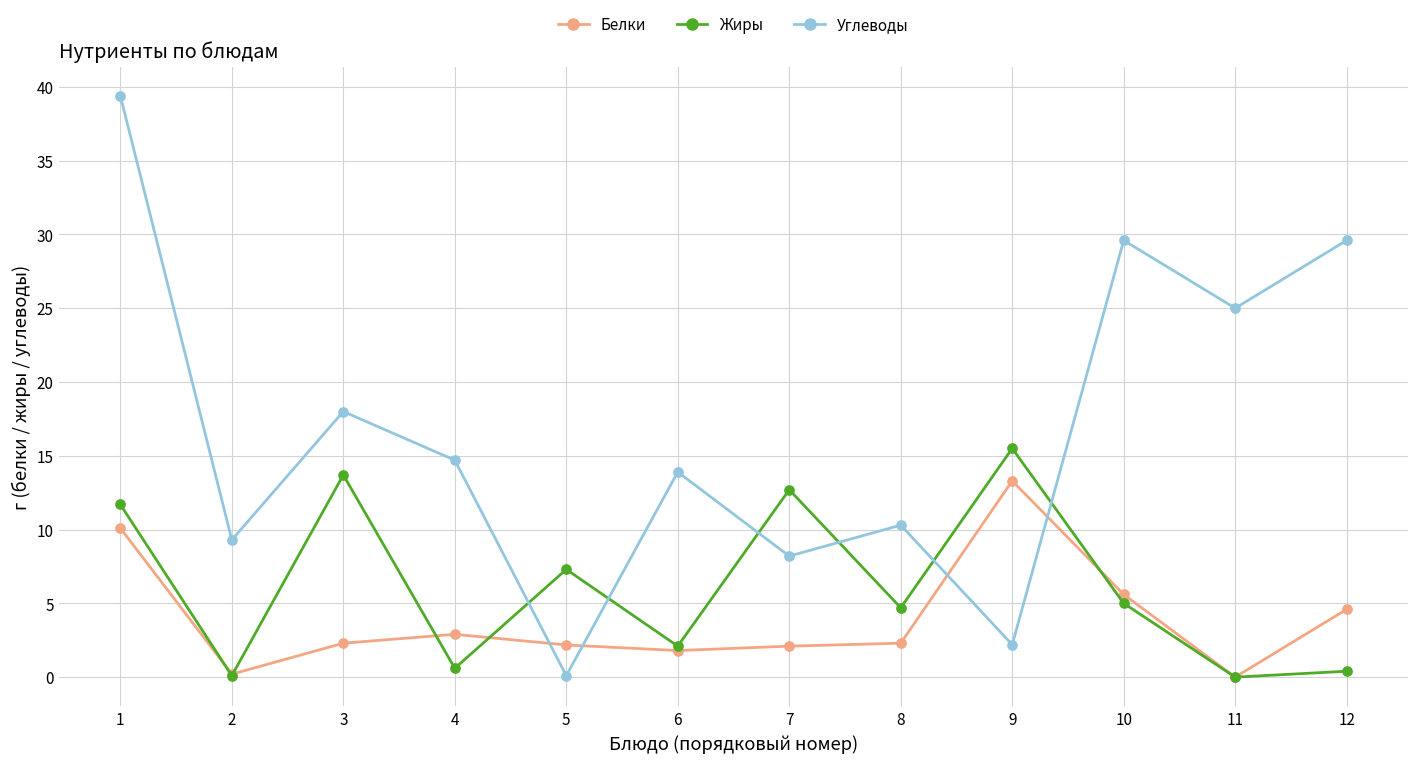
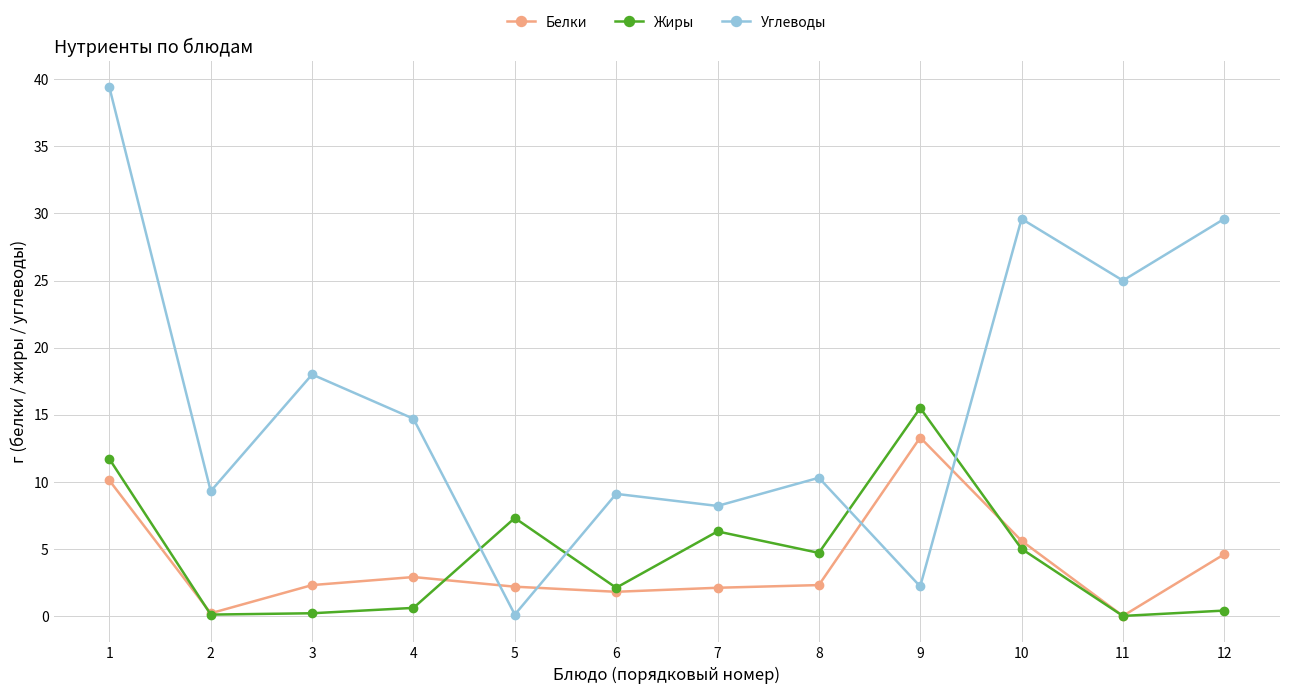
Жиры, 3: 13.7 -> 0.2
Углеводы, 6: 13.9 -> 9.1
Жиры, 7: 12.7 -> 6.3
